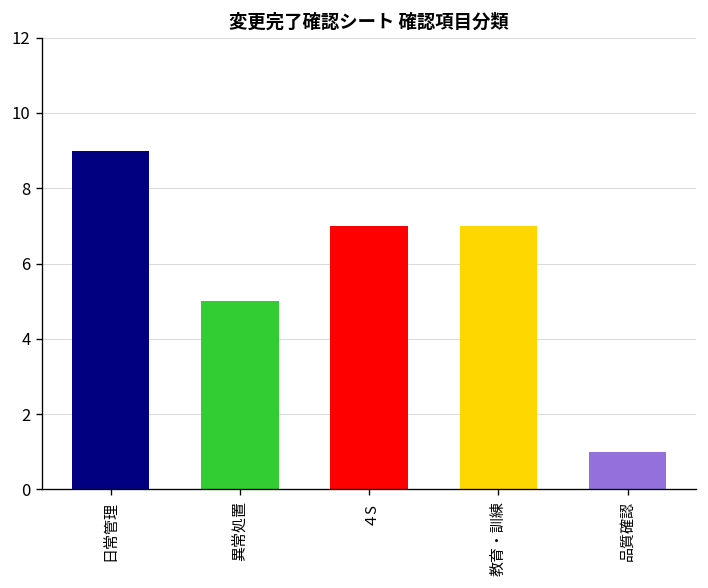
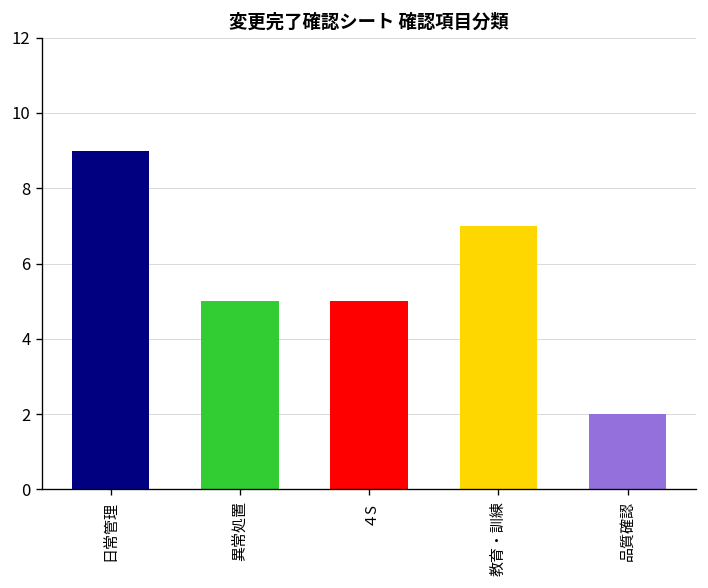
４S: 7 -> 5
品質確認: 1 -> 2
